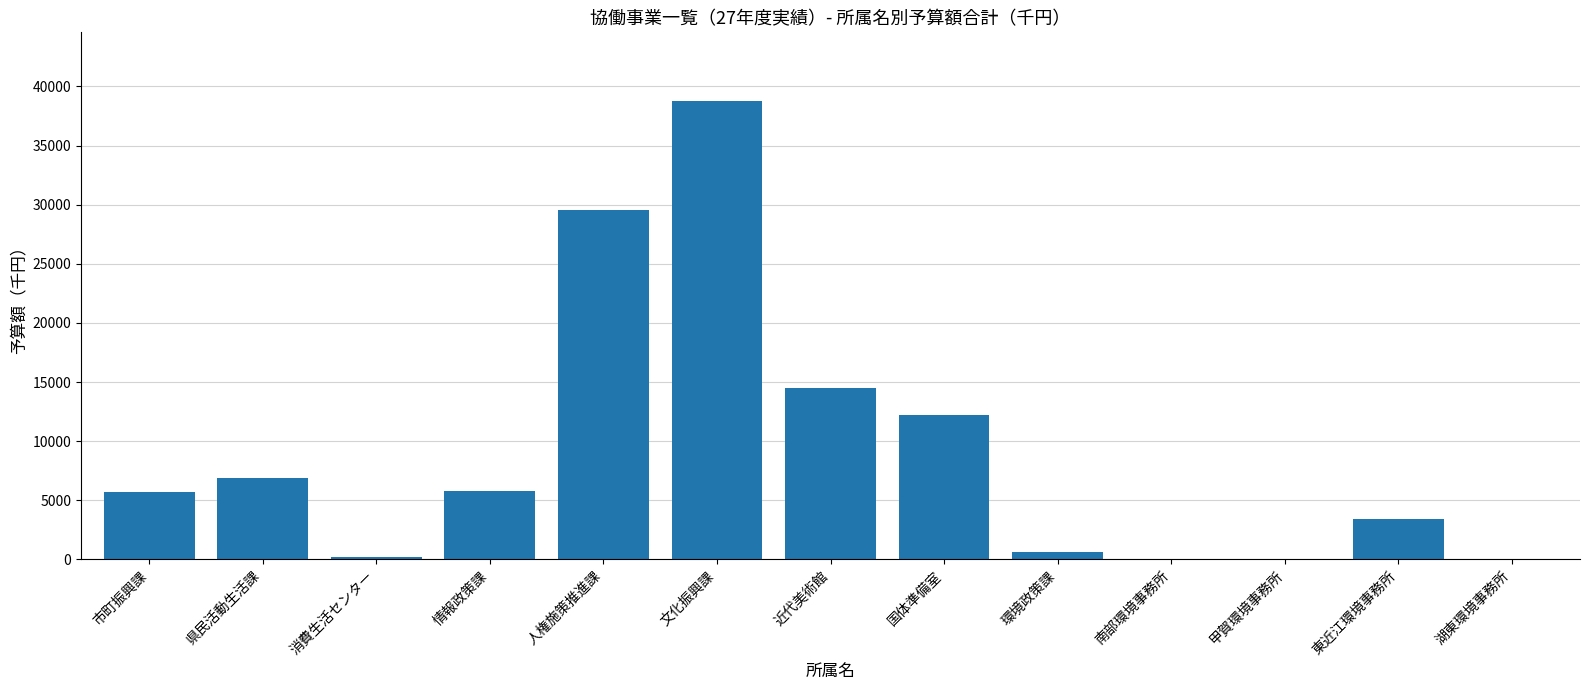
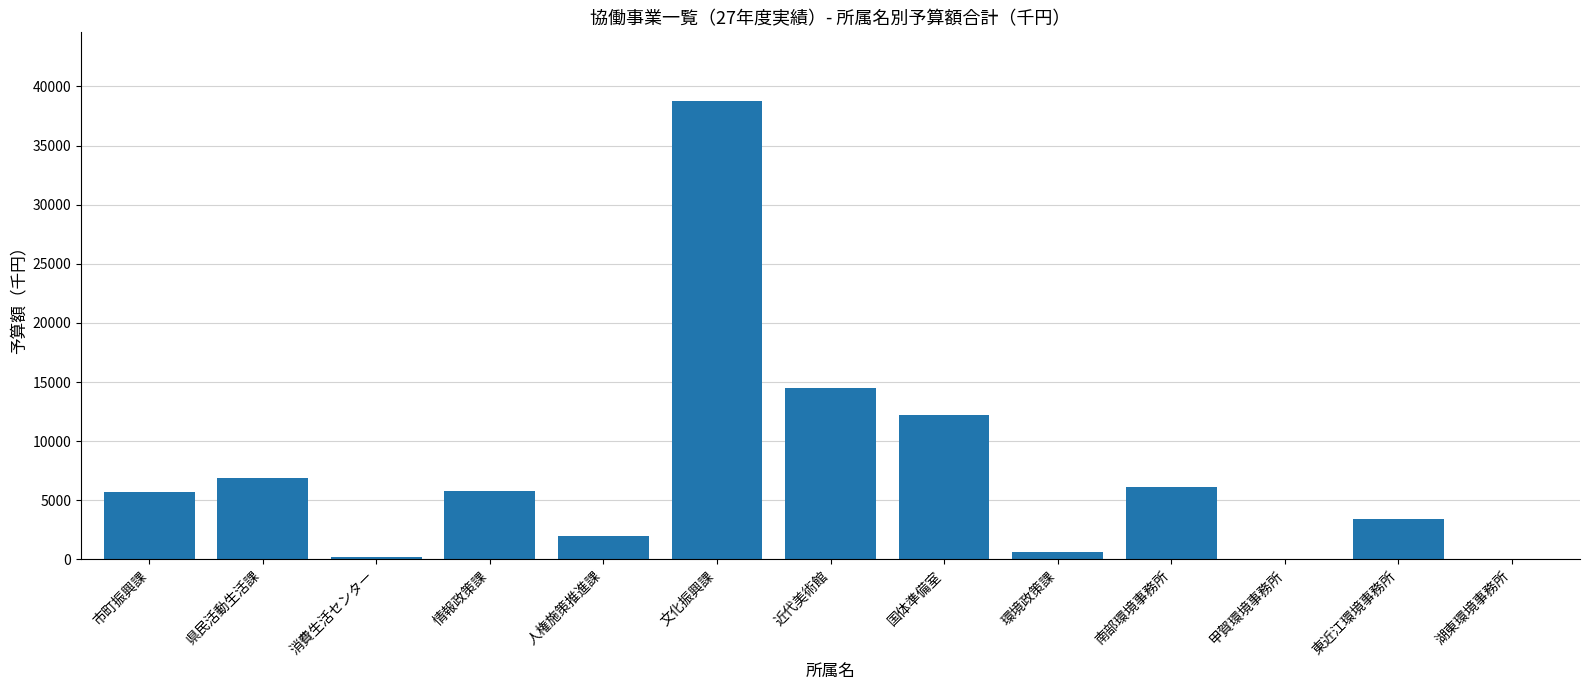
人権施策推進課: 29600 -> 2000
南部環境事務所: 0 -> 6100
